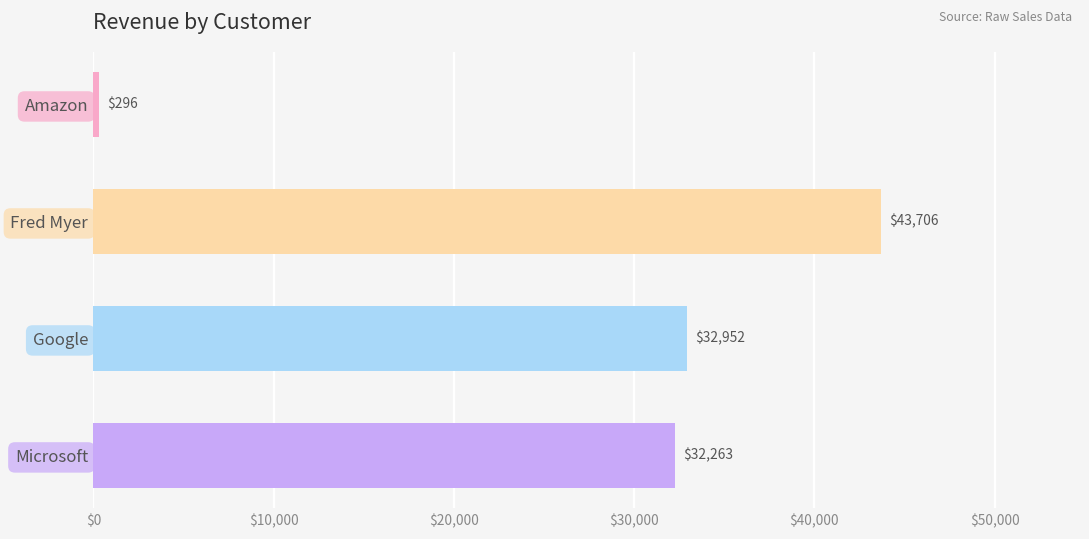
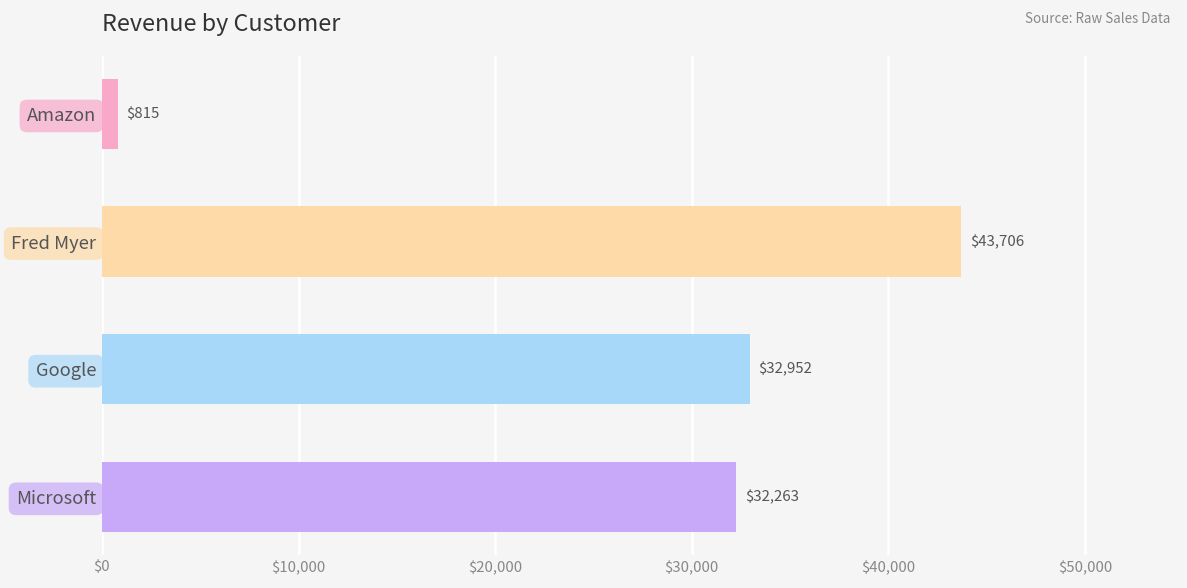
Amazon: $296 -> $815
